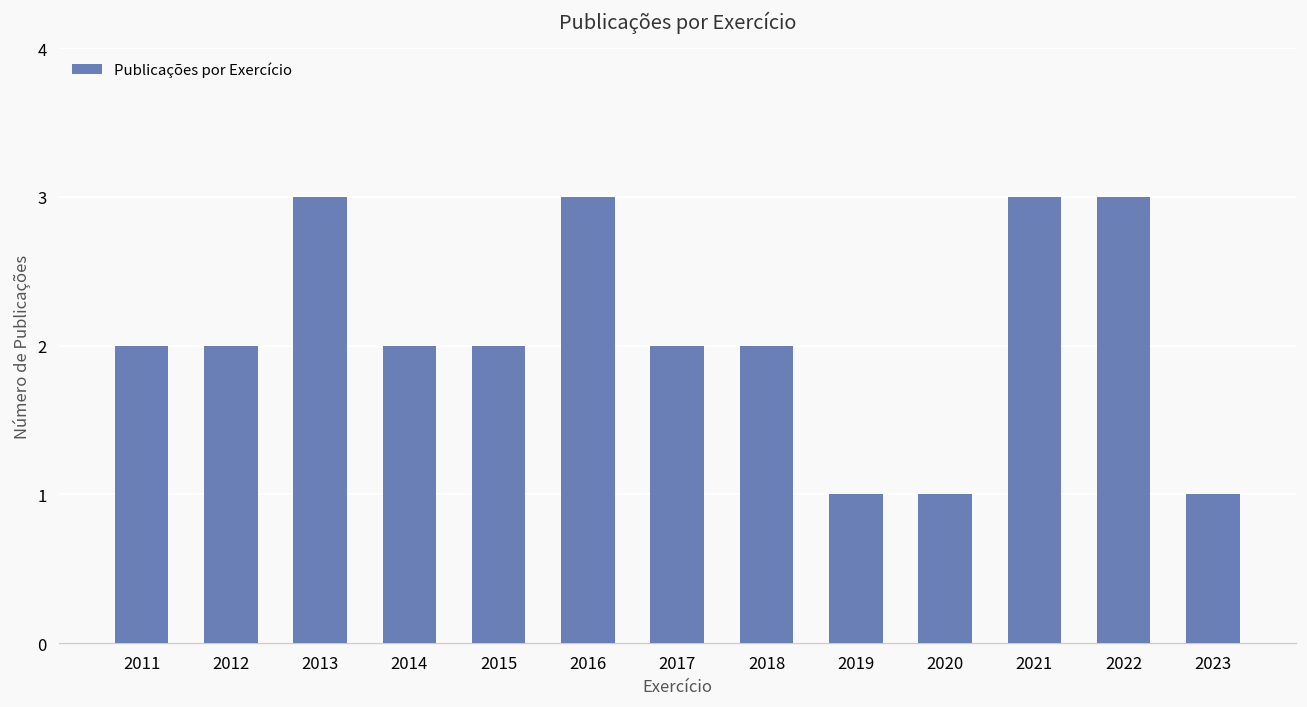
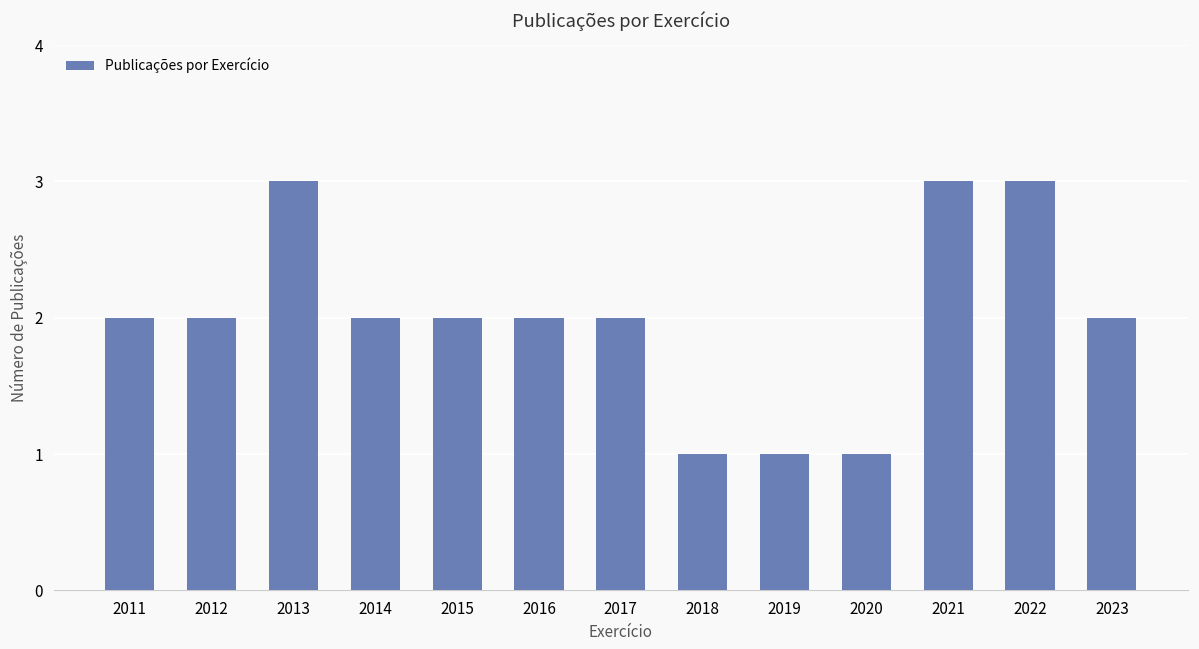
2016: 3 -> 2
2018: 2 -> 1
2023: 1 -> 2
